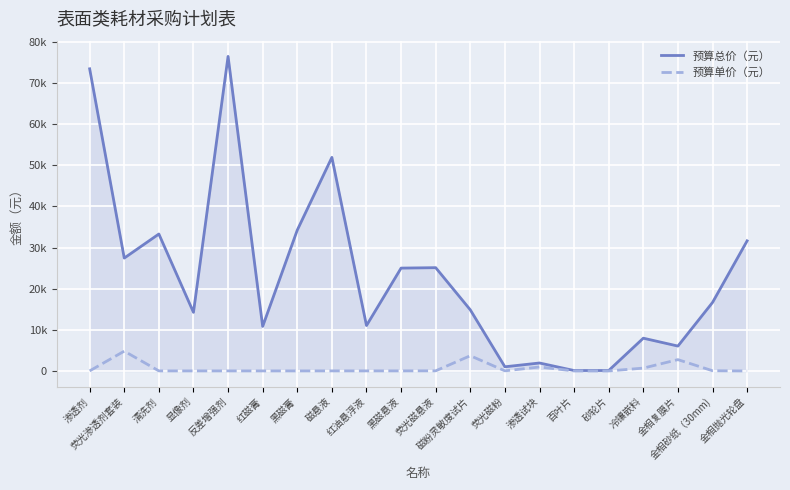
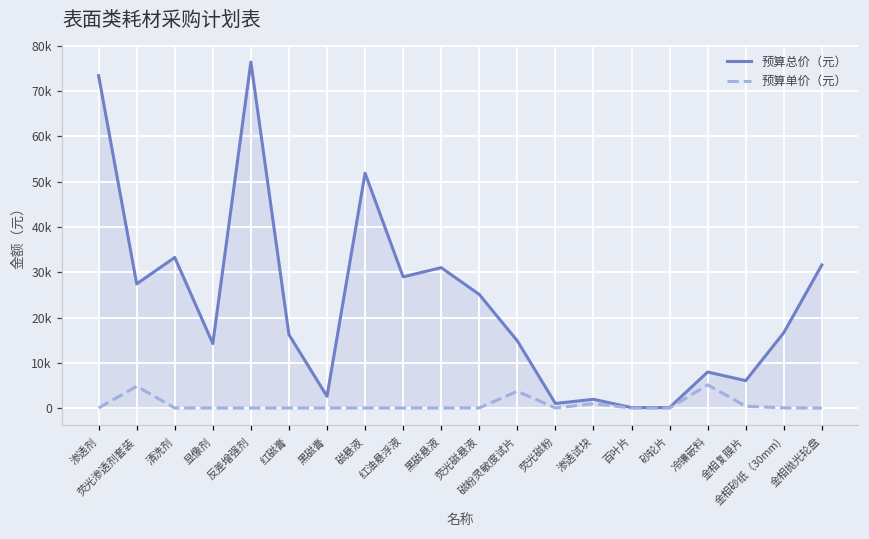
预算总价（元）, 红磁膏: 11000 -> 16000
预算总价（元）, 黑磁膏: 34000 -> 3000
预算总价（元）, 红油悬浮液: 11000 -> 29000
预算总价（元）, 黑磁悬液: 25000 -> 31000
预算单价（元）, 冷镶嵌料: 1000 -> 5000
预算单价（元）, 金相复膜片: 3000 -> 0
